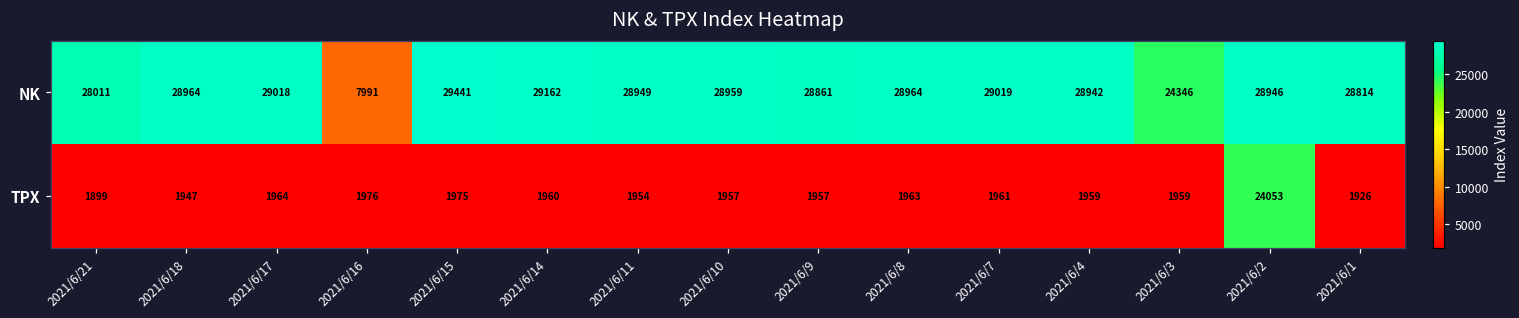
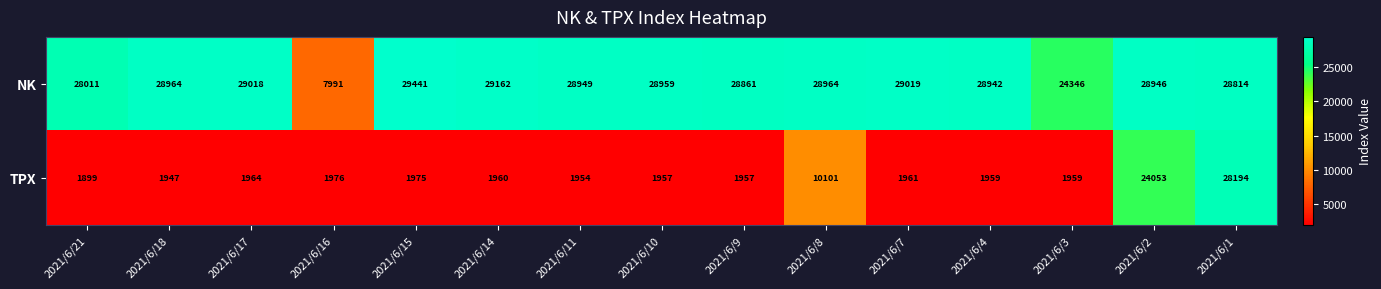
TPX, 2021/6/8: 1963 -> 10101
TPX, 2021/6/1: 1926 -> 28194
